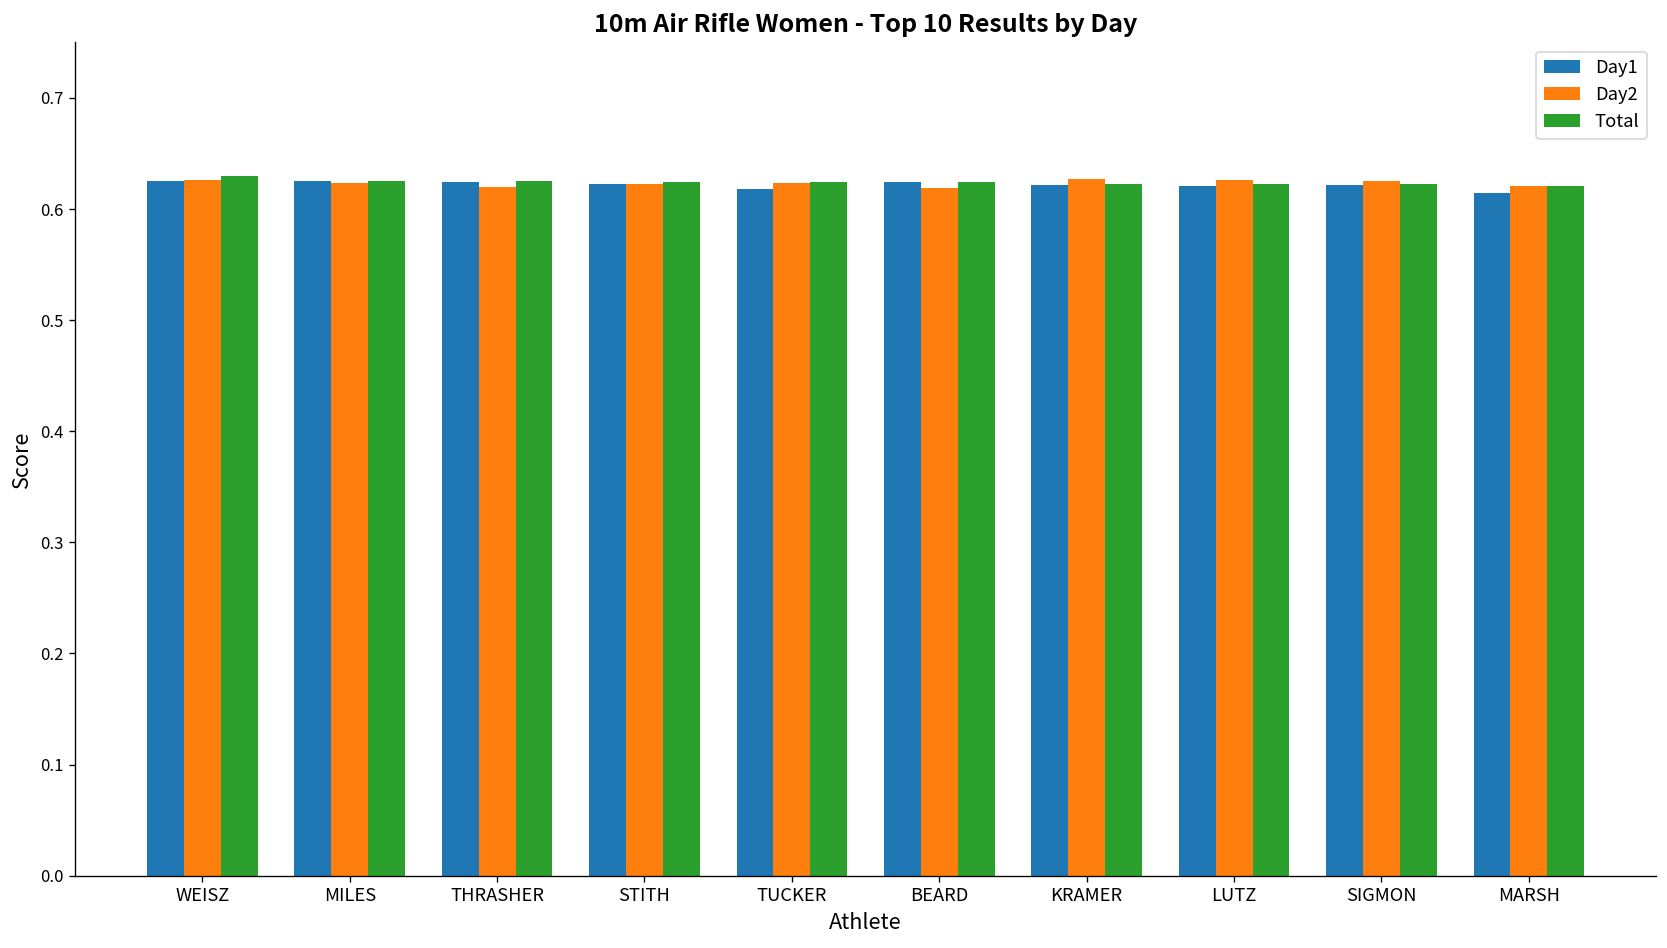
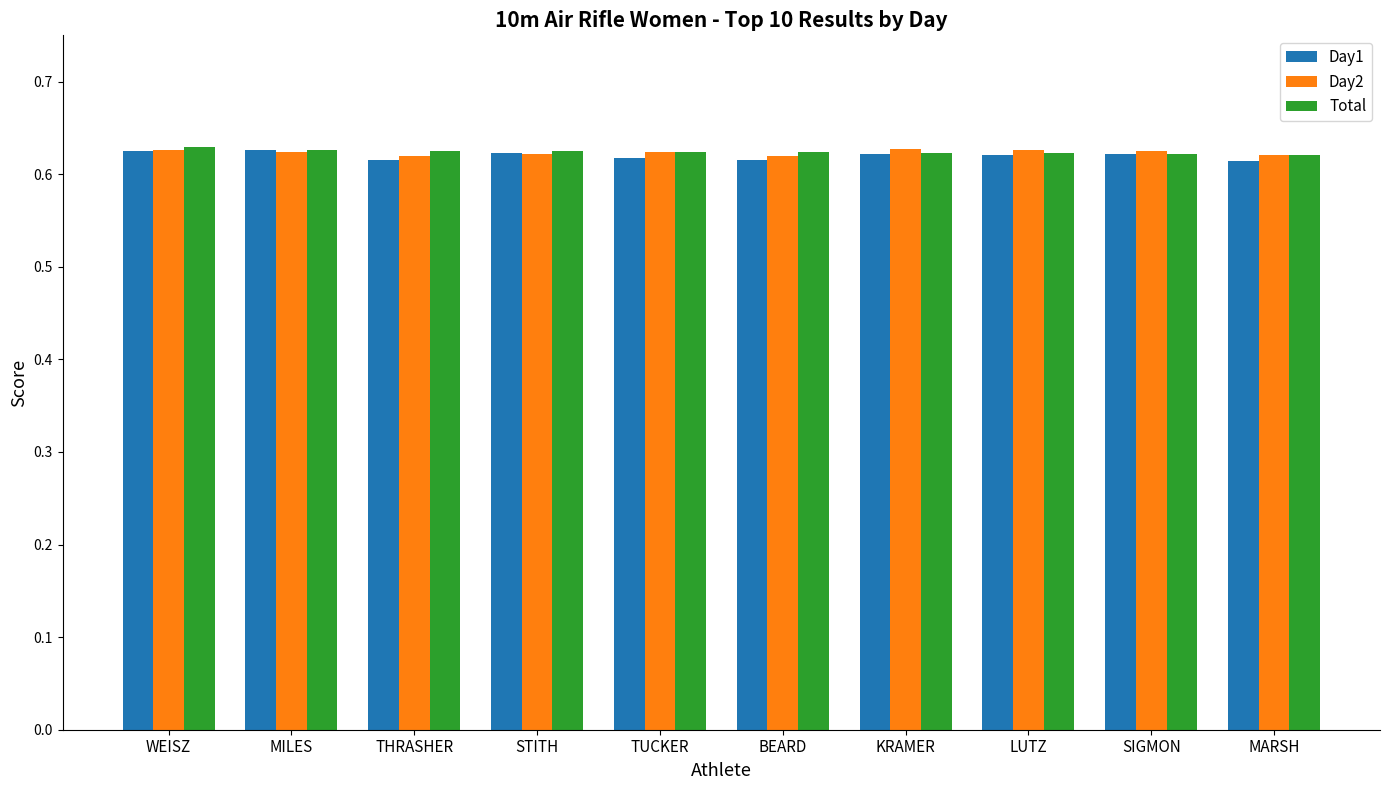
Day1, THRASHER: 0.625 -> 0.616
Day1, BEARD: 0.624 -> 0.615
